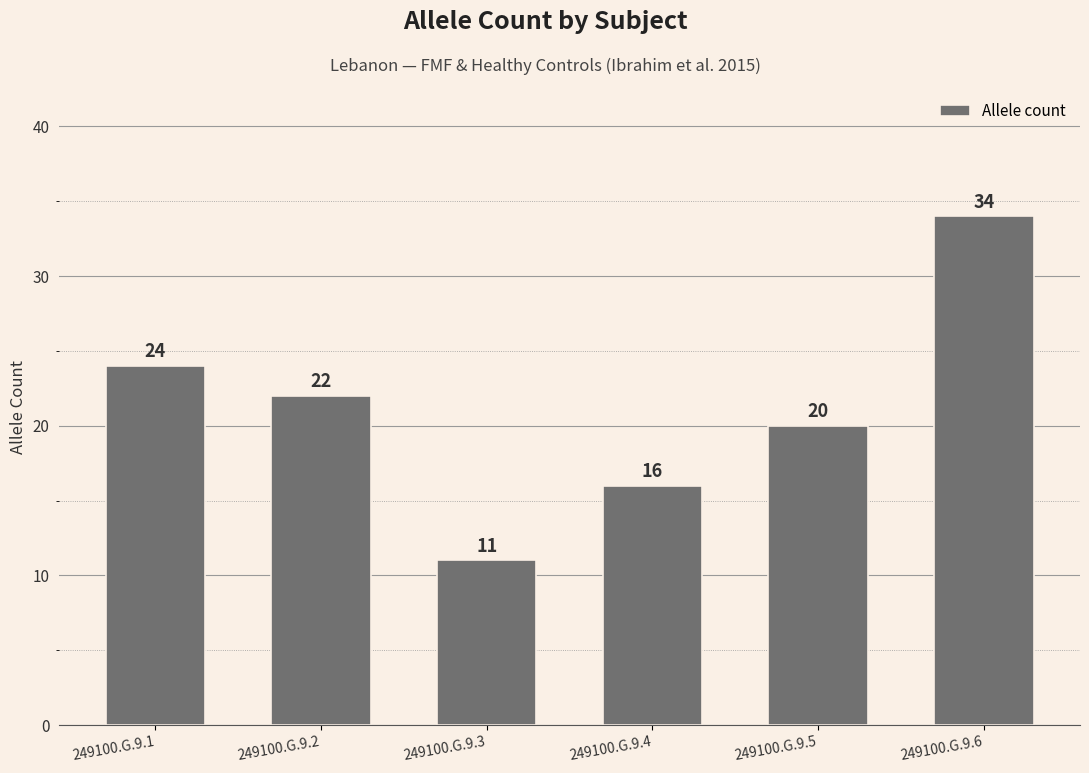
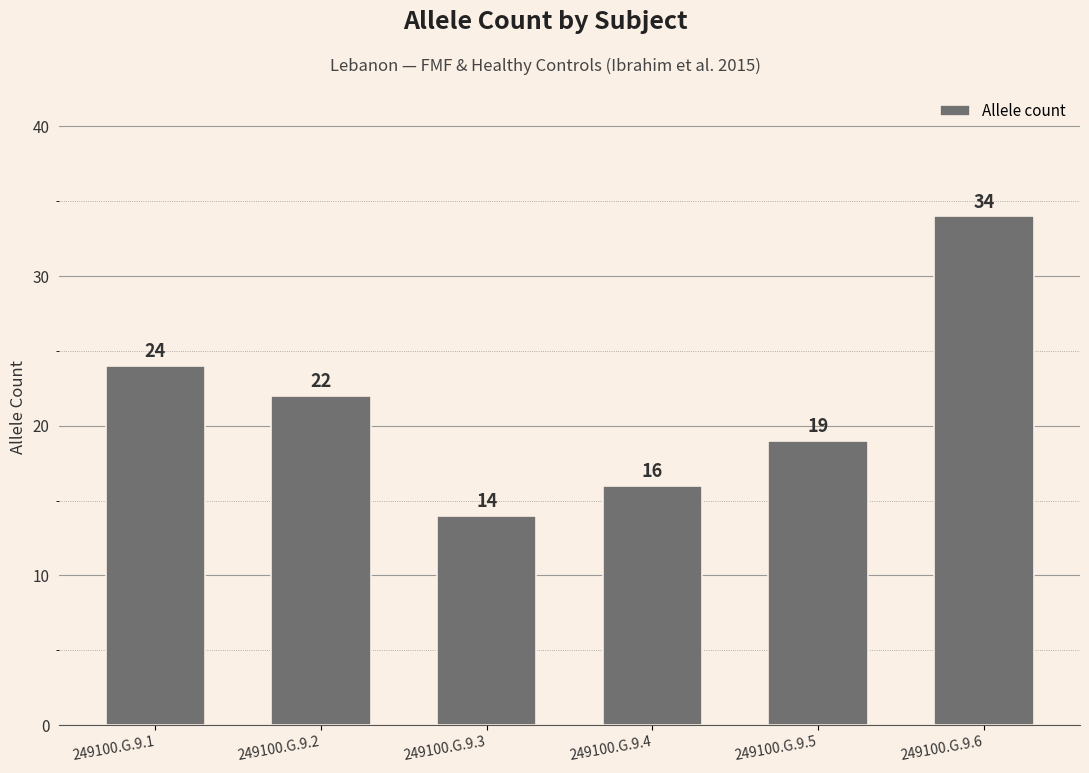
249100.G.9.3: 11 -> 14
249100.G.9.5: 20 -> 19
